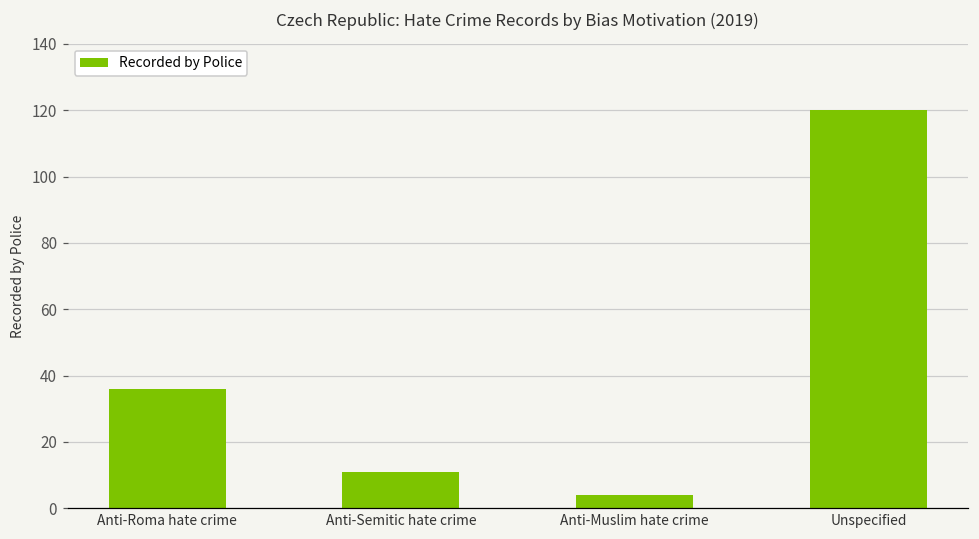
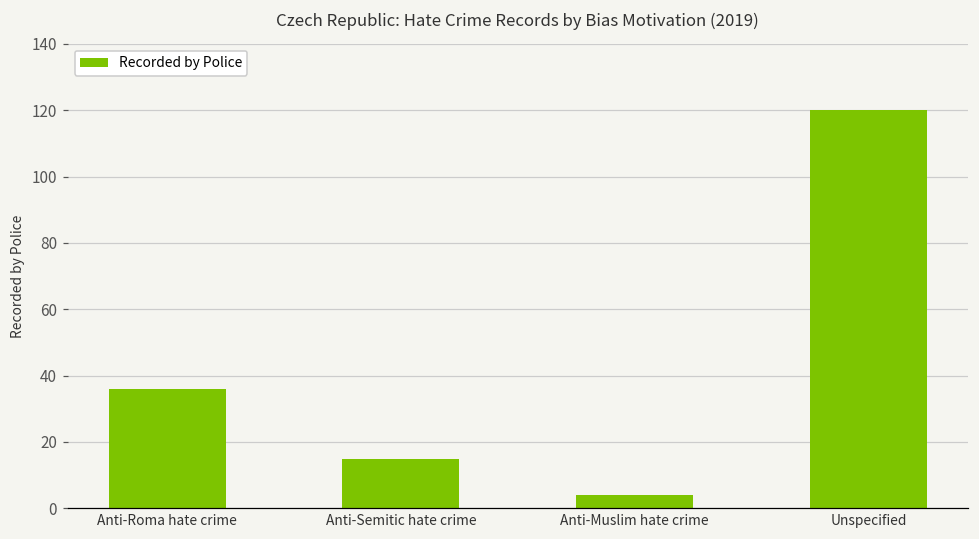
Anti-Semitic hate crime: 11 -> 15
